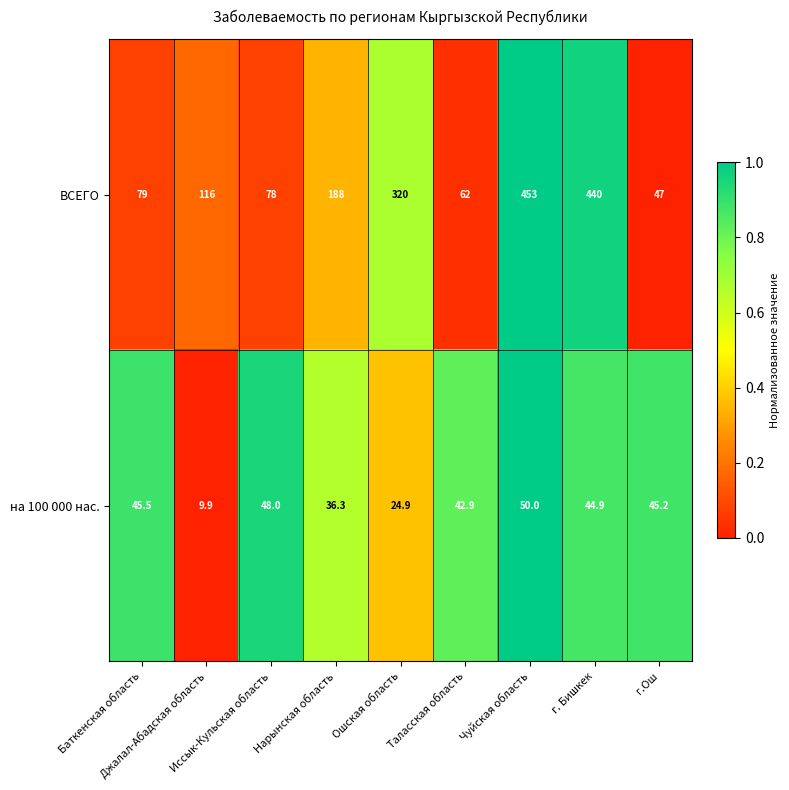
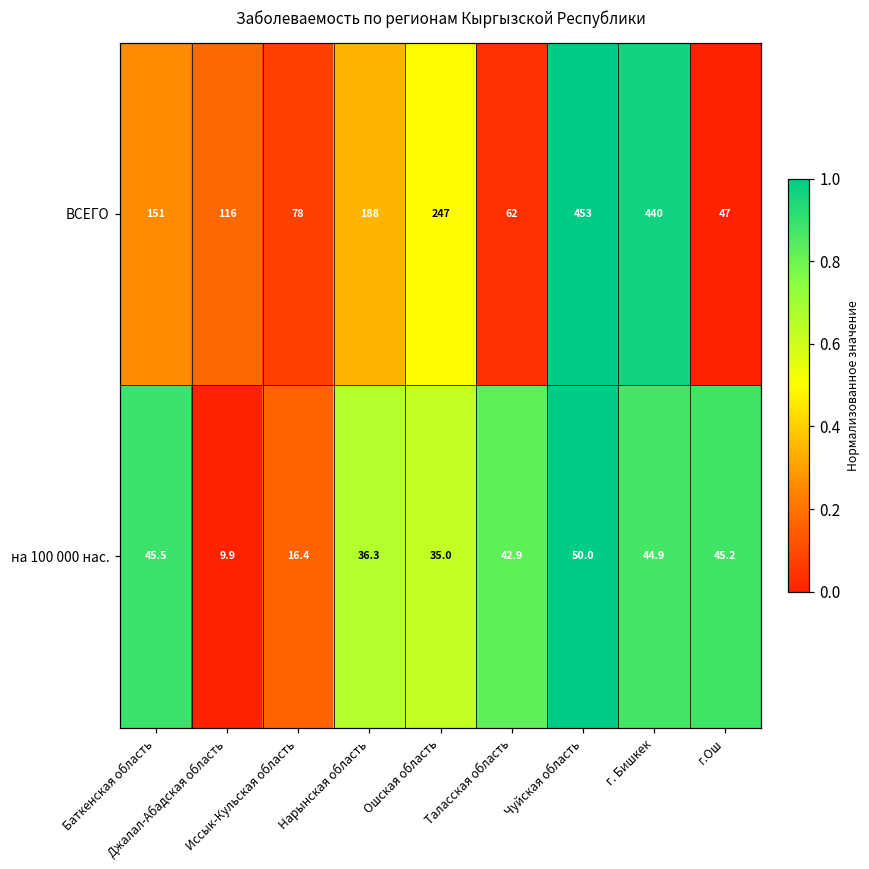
ВСЕГО, Баткенская область: 79 -> 151
ВСЕГО, Ошская область: 320 -> 247
на 100 000 нас., Иссык-Кульская область: 48.0 -> 16.4
на 100 000 нас., Ошская область: 24.9 -> 35.0
